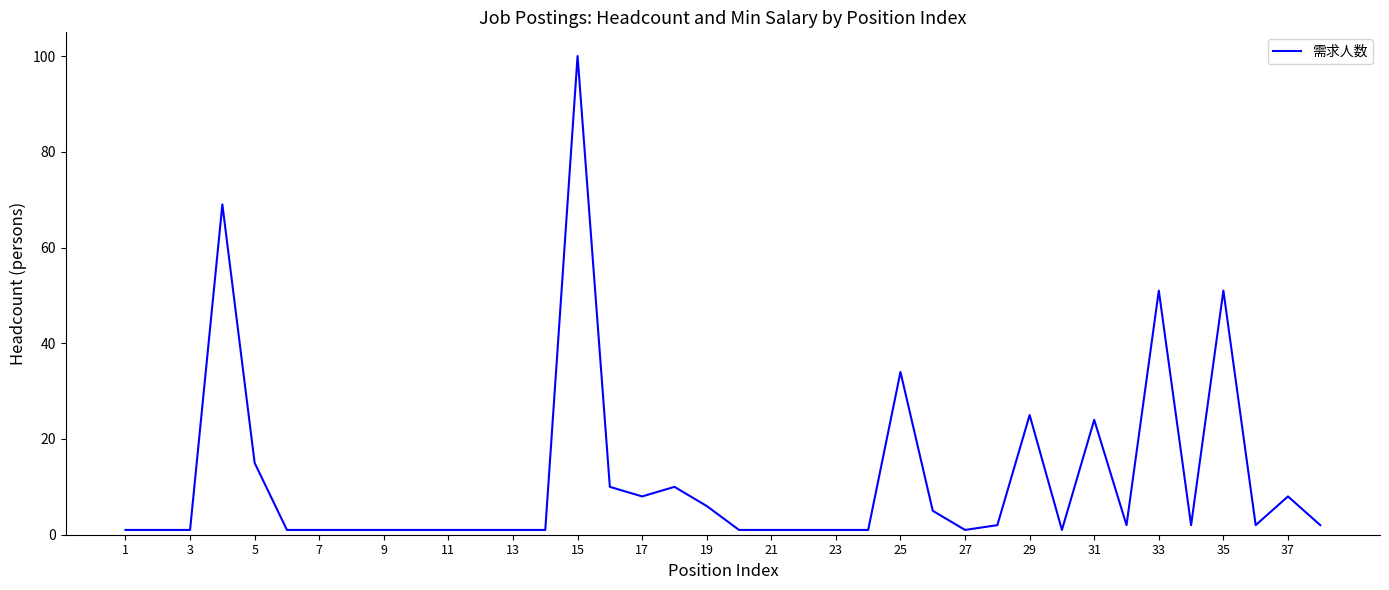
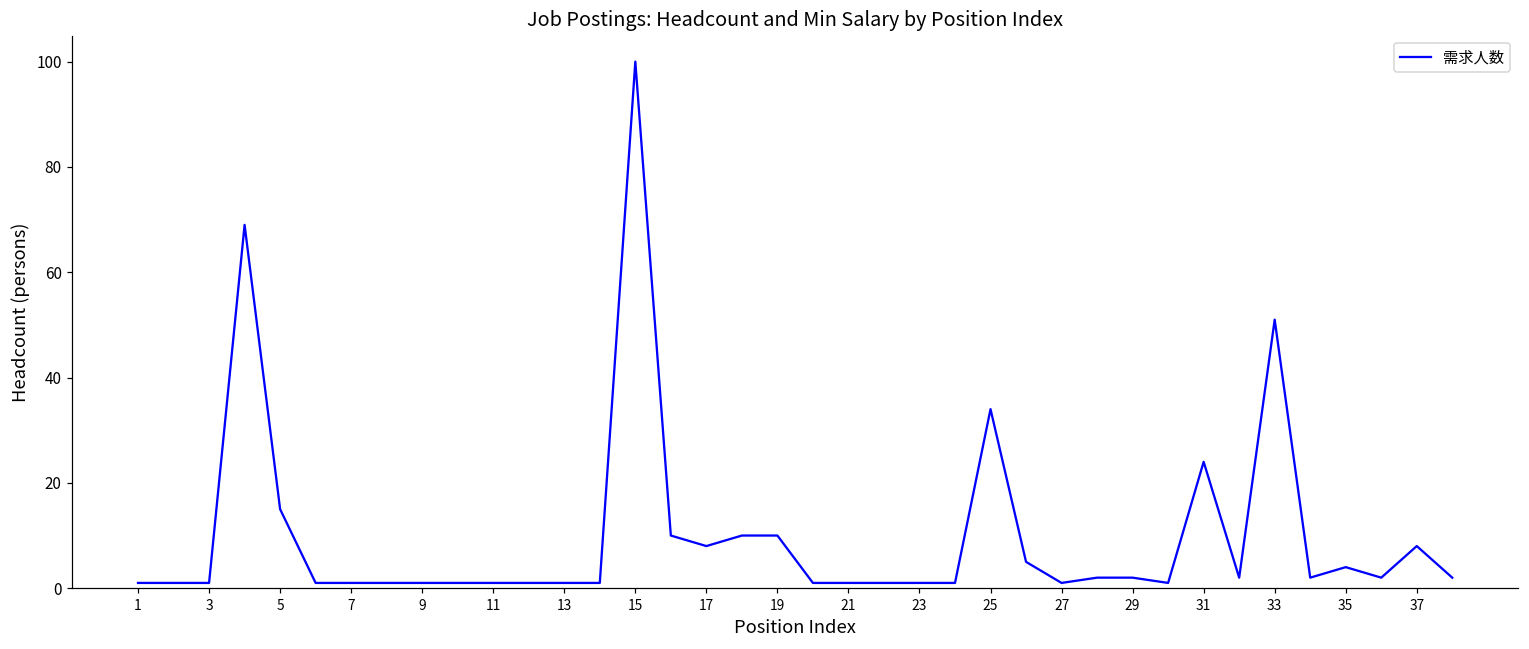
19: 6 -> 10
29: 25 -> 2
35: 51 -> 4
